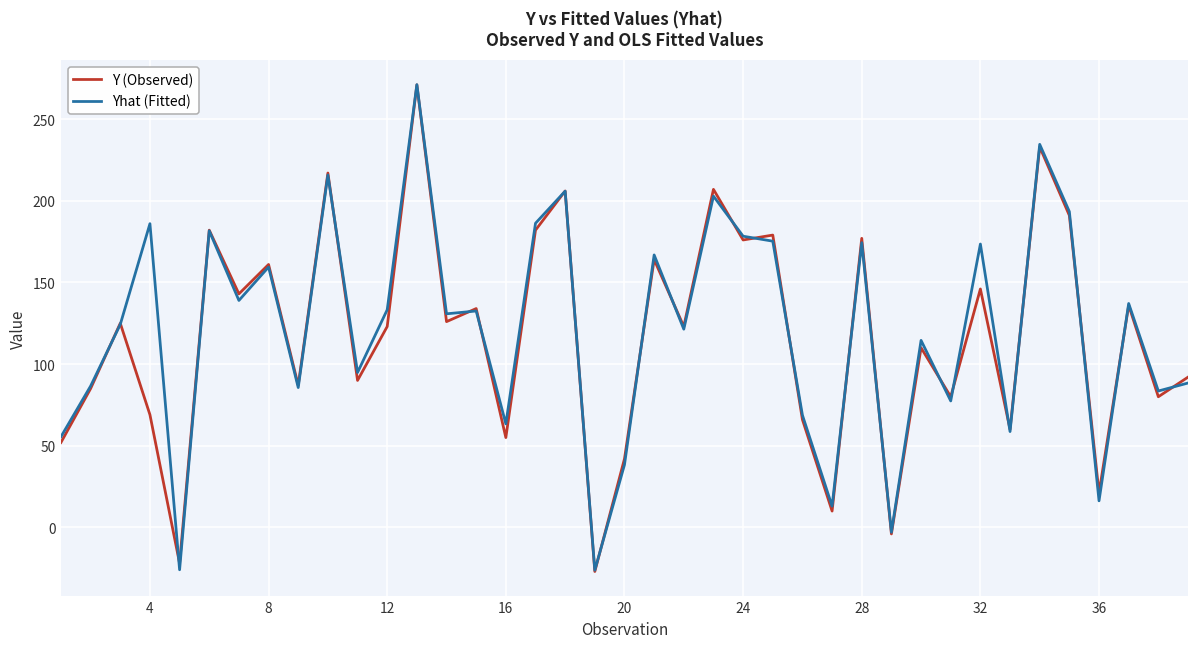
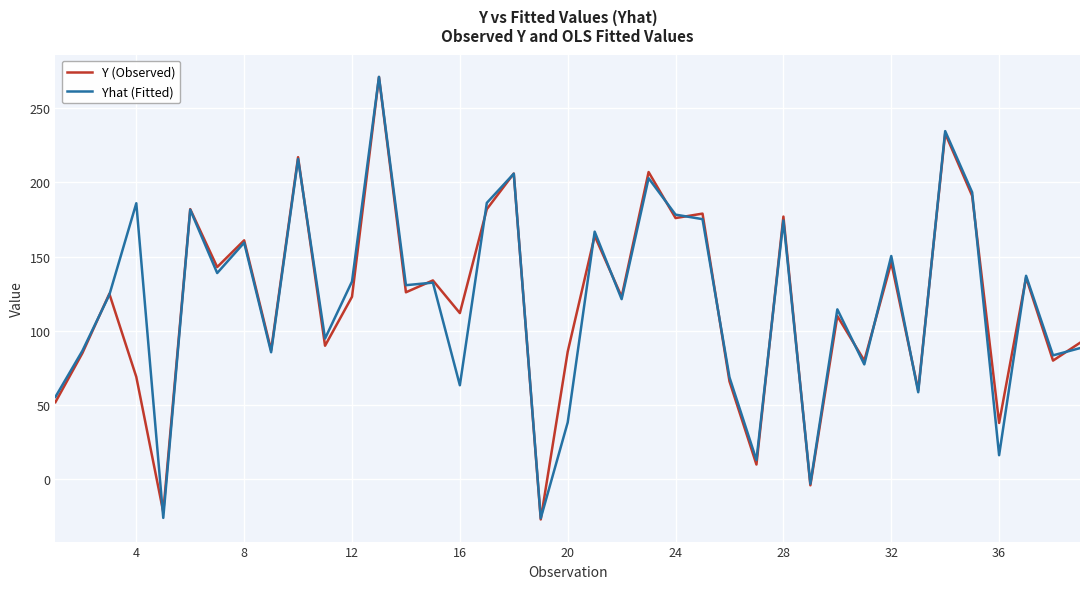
Y (Observed), 16: 55 -> 112
Y (Observed), 20: 42 -> 86
Yhat (Fitted), 32: 174 -> 150
Y (Observed), 36: 21 -> 38
